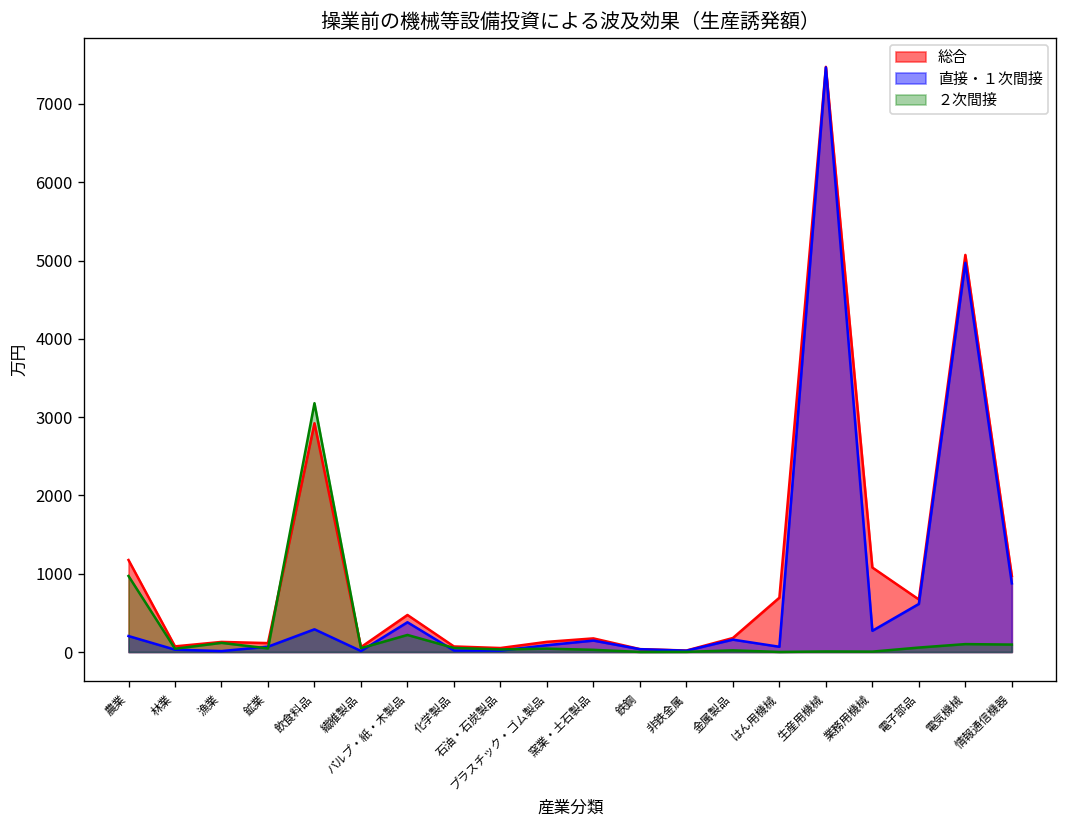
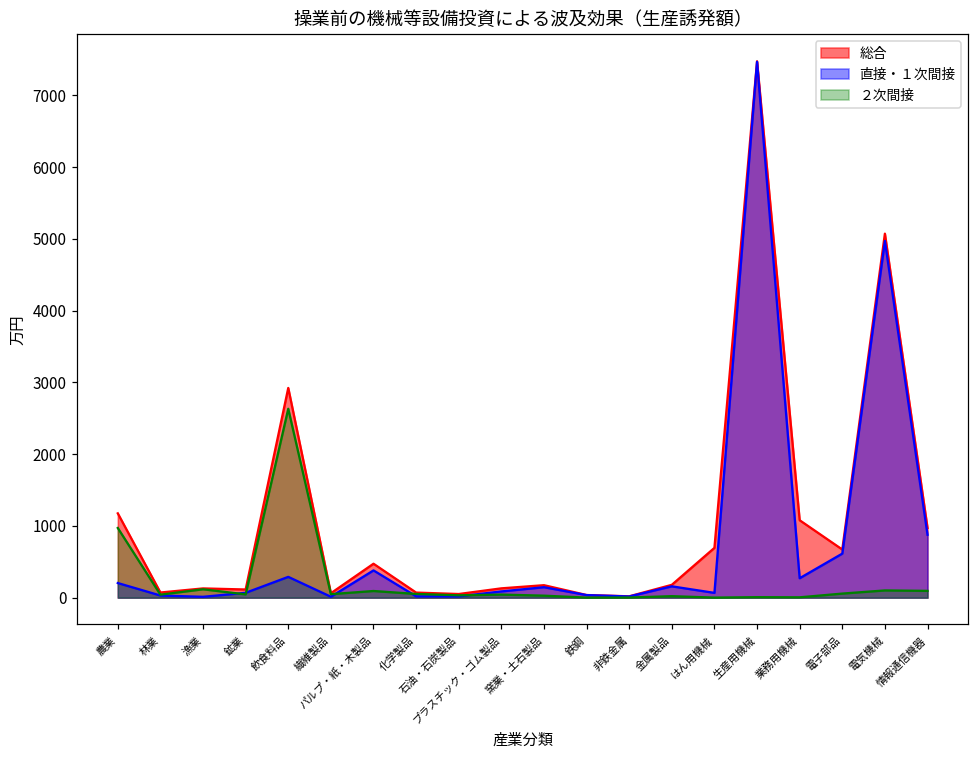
２次間接, 飲食料品: 3200 -> 2600
２次間接, パルプ・紙・木製品: 200 -> 100
